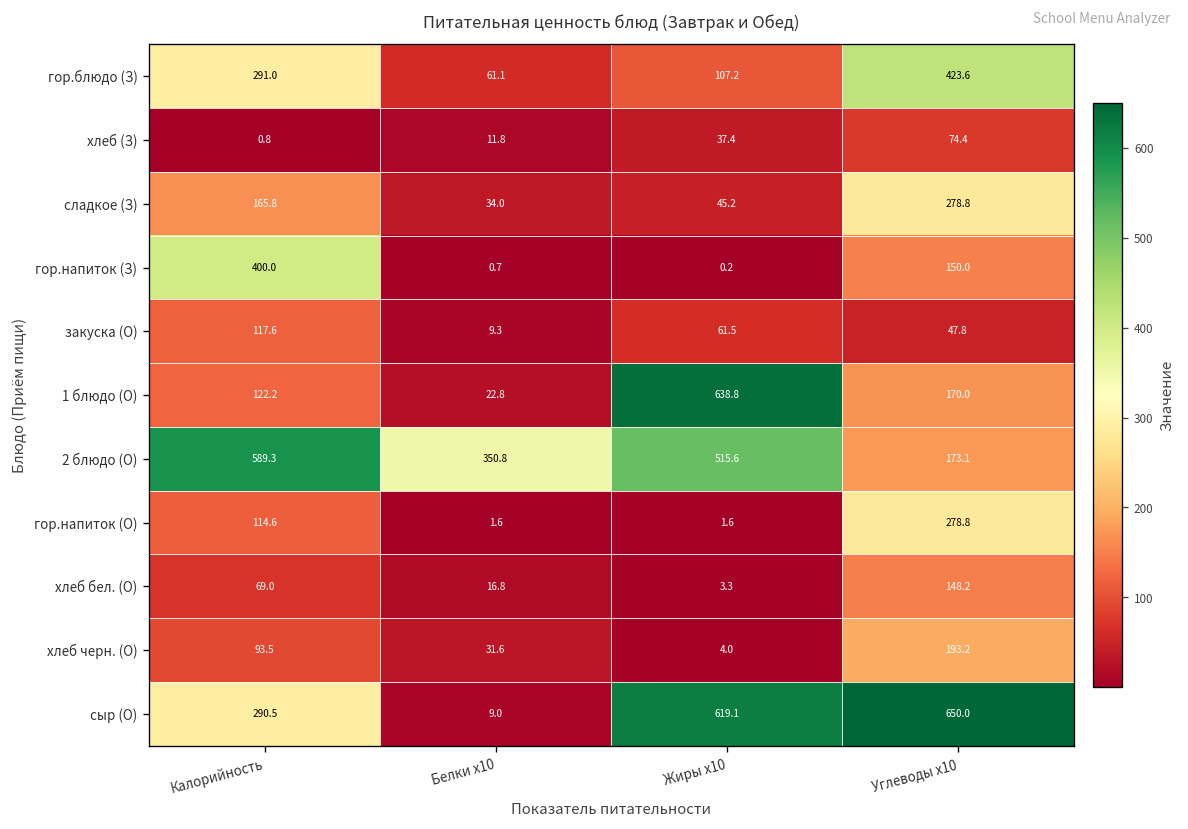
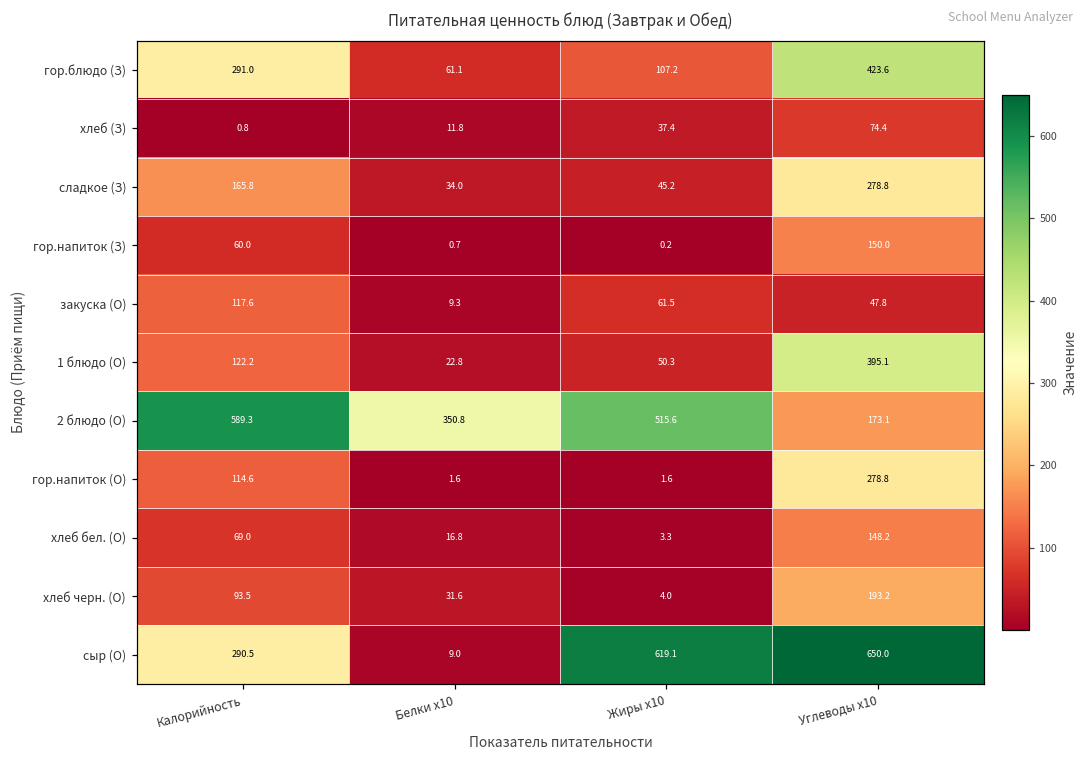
гор.напиток (З), Калорийность: 400.0 -> 60.0
1 блюдо (О), Жиры x10: 638.8 -> 50.3
1 блюдо (О), Углеводы x10: 170.0 -> 395.1
